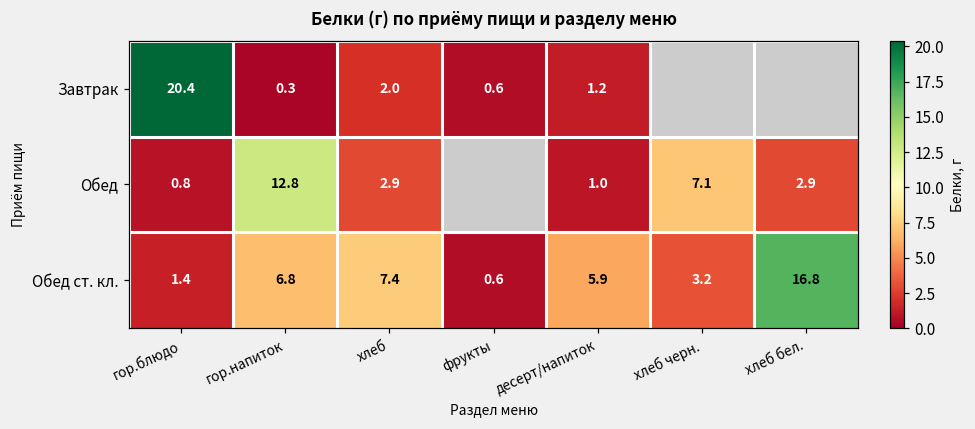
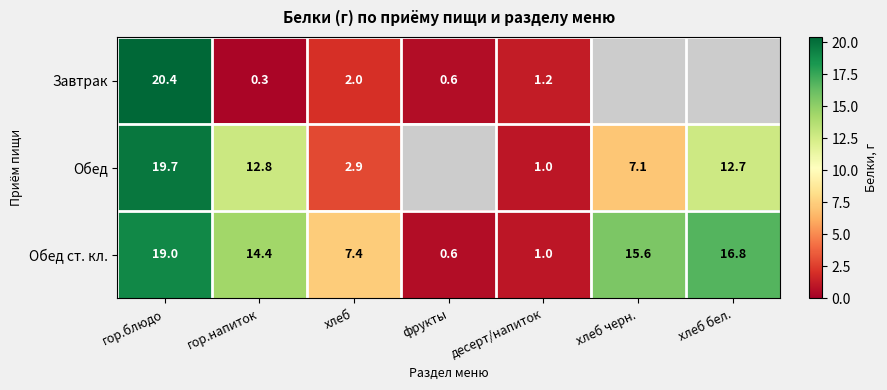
Обед, гор.блюдо: 0.8 -> 19.7
Обед, хлеб бел.: 2.9 -> 12.7
Обед ст. кл., гор.блюдо: 1.4 -> 19.0
Обед ст. кл., гор.напиток: 6.8 -> 14.4
Обед ст. кл., десерт/напиток: 5.9 -> 1.0
Обед ст. кл., хлеб черн.: 3.2 -> 15.6
